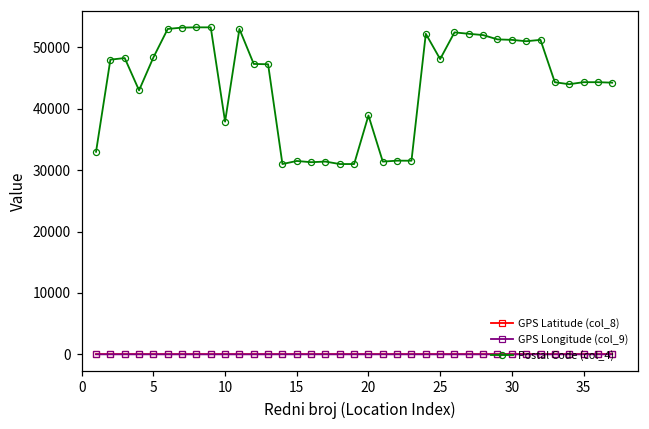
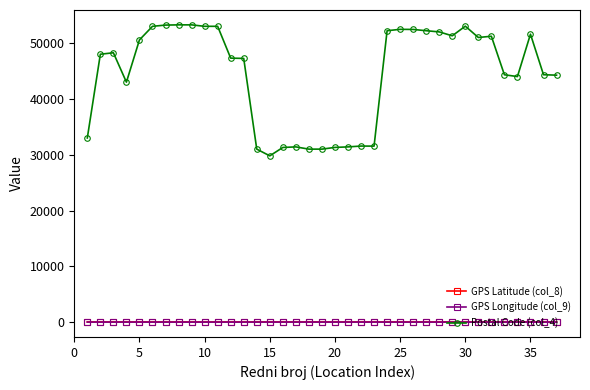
Postal Code (col_4), 5: 48000 -> 51000
Postal Code (col_4), 10: 38000 -> 53000
Postal Code (col_4), 15: 32000 -> 30000
Postal Code (col_4), 20: 39000 -> 31000
Postal Code (col_4), 25: 48000 -> 52000
Postal Code (col_4), 30: 51000 -> 53000
Postal Code (col_4), 35: 44000 -> 52000
